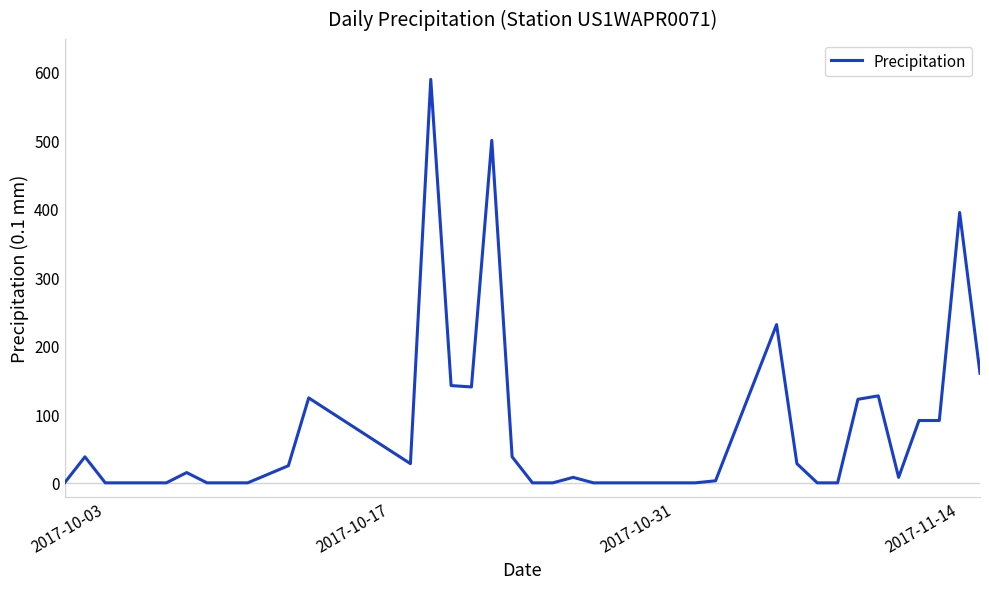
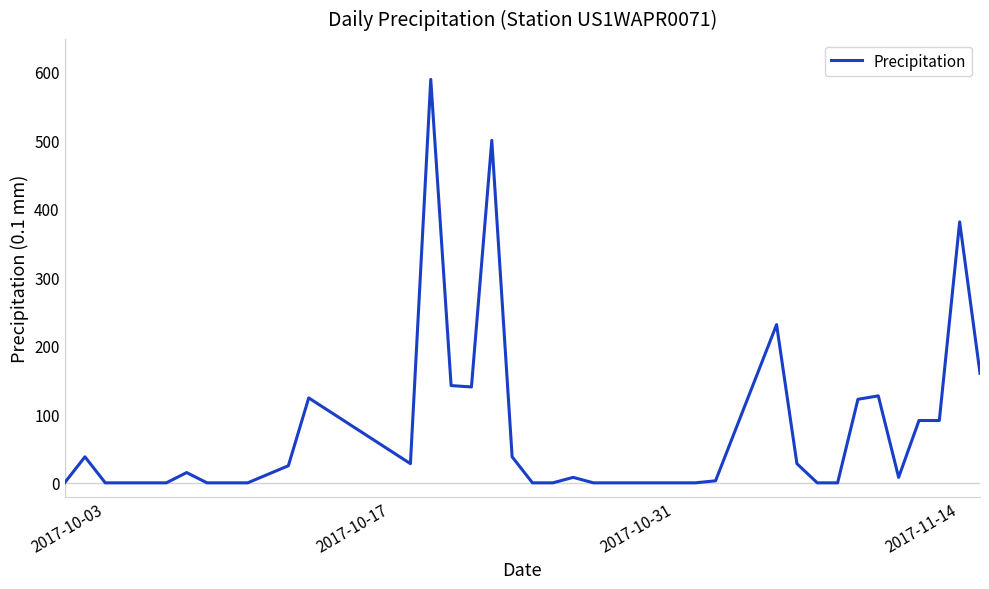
2017-11-14: 390 -> 380
